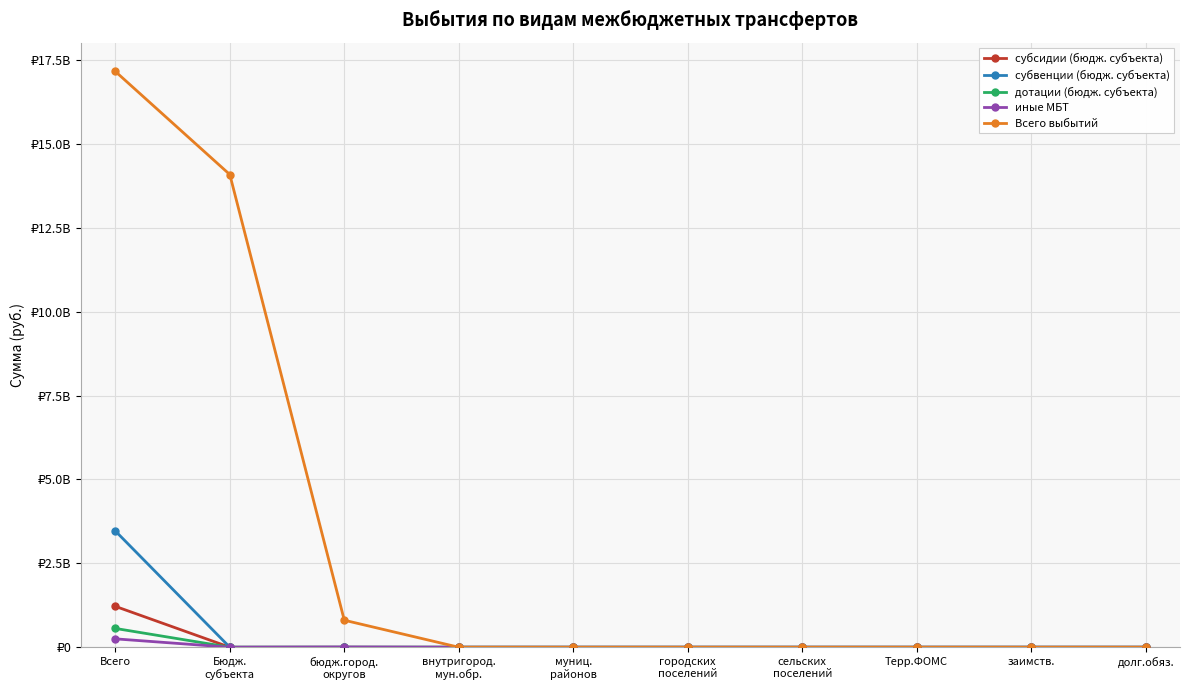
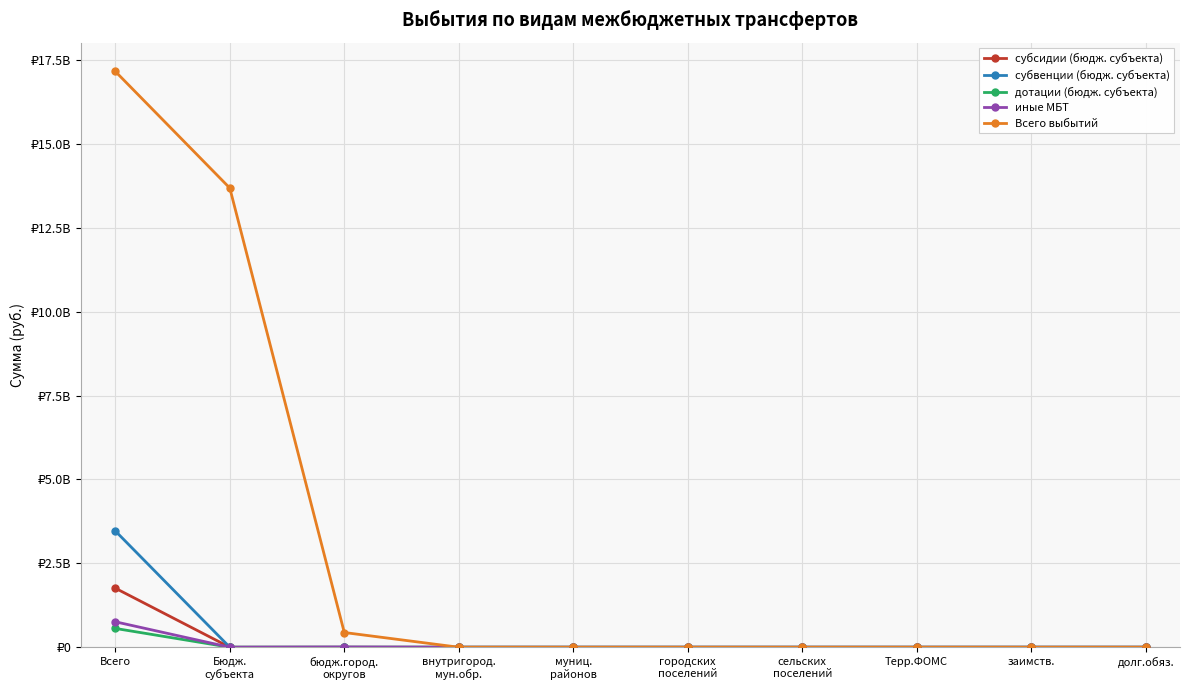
субсидии (бюдж. субъекта), Всего: ₽1200000000 -> ₽1800000000
иные МБТ, Всего: ₽200000000 -> ₽800000000
Всего выбытий, Бюдж. субъекта: ₽14100000000 -> ₽13700000000
Всего выбытий, бюдж.город. округов: ₽800000000 -> ₽400000000
